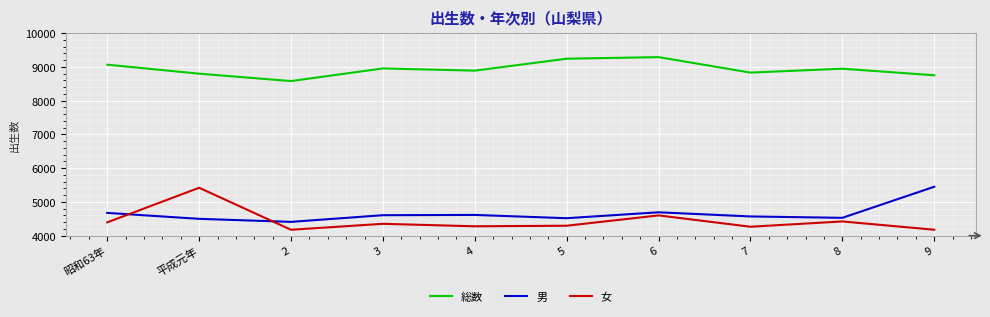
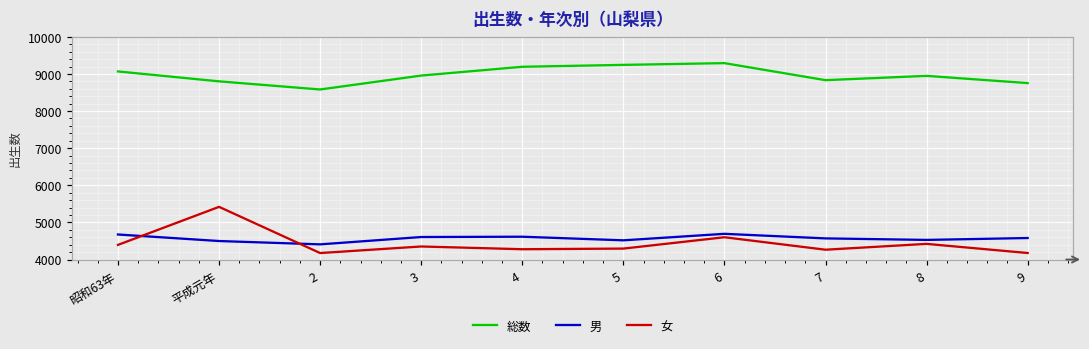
総数, 4: 8900 -> 9200
男, 9: 5400 -> 4600
